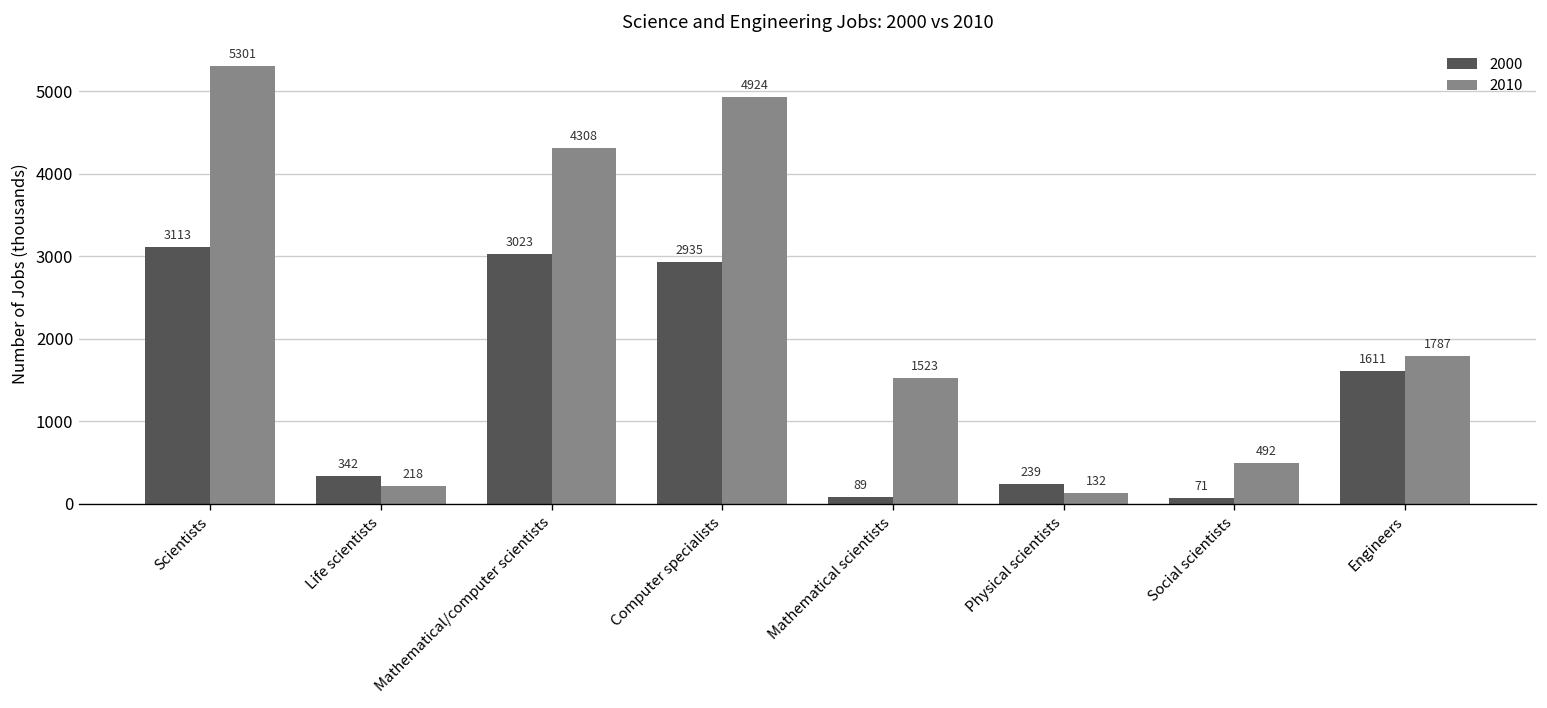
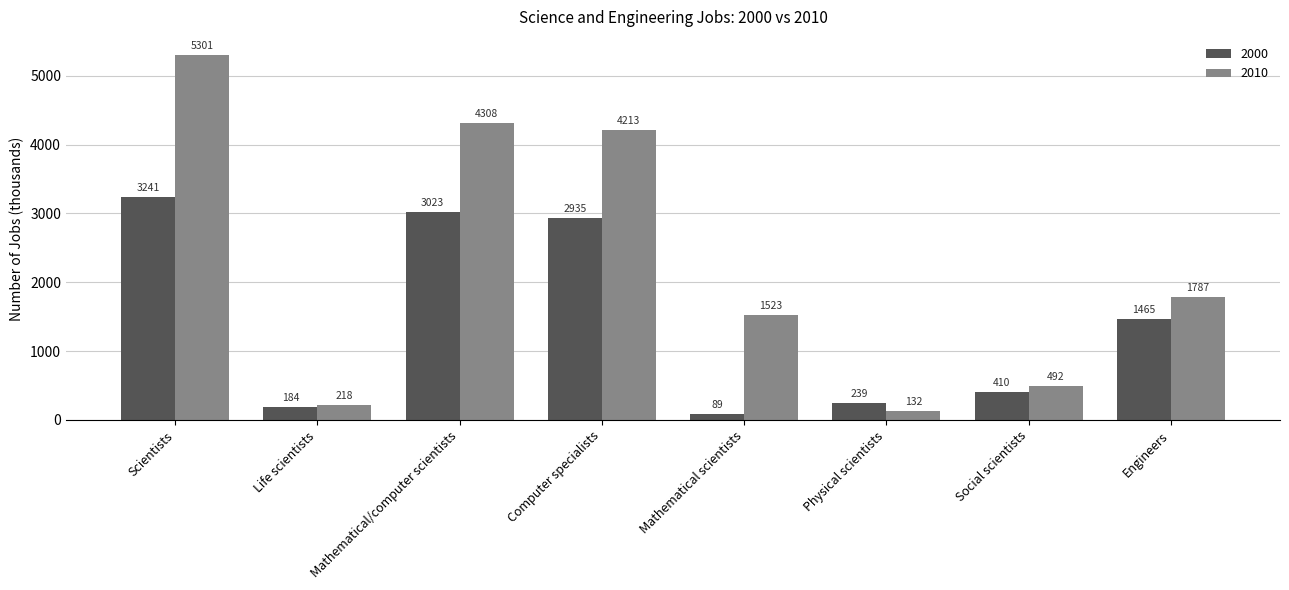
2000, Scientists: 3113 -> 3241
2000, Life scientists: 342 -> 184
2010, Computer specialists: 4924 -> 4213
2000, Social scientists: 71 -> 410
2000, Engineers: 1611 -> 1465
